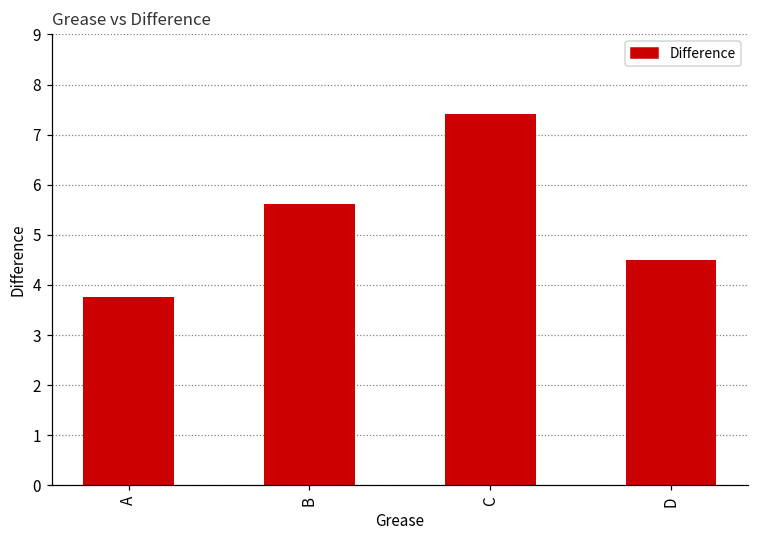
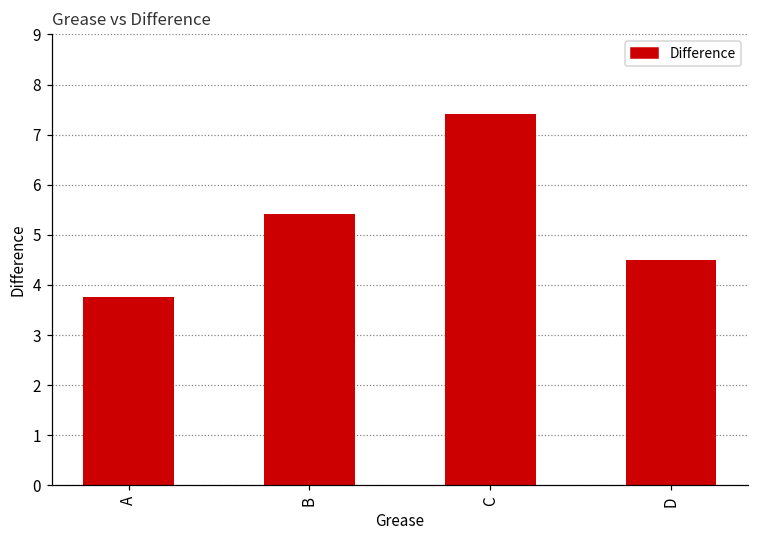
B: 5.6 -> 5.4
